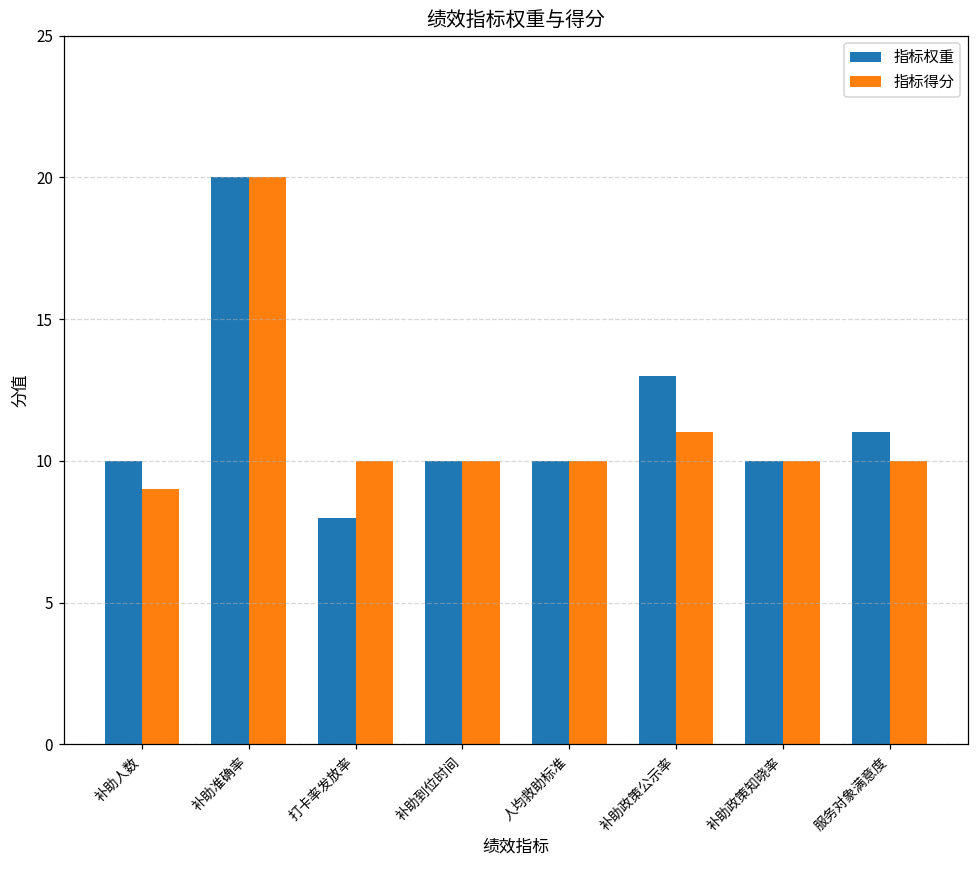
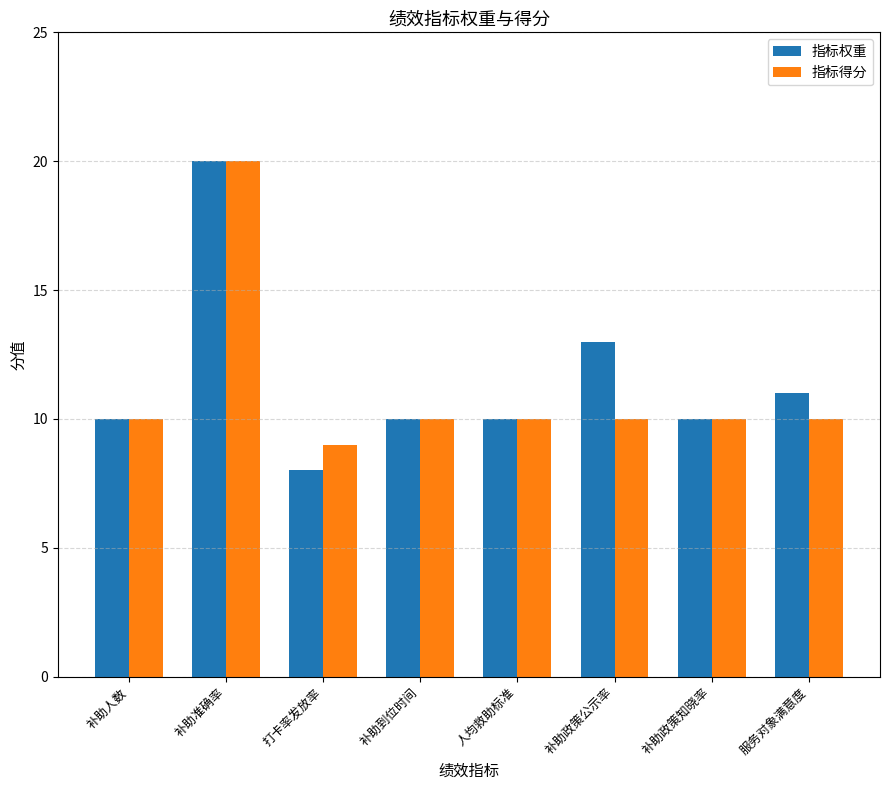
指标得分, 补助人数: 9 -> 10
指标得分, 打卡率发放率: 10 -> 9
指标得分, 补助政策公示率: 11 -> 10
